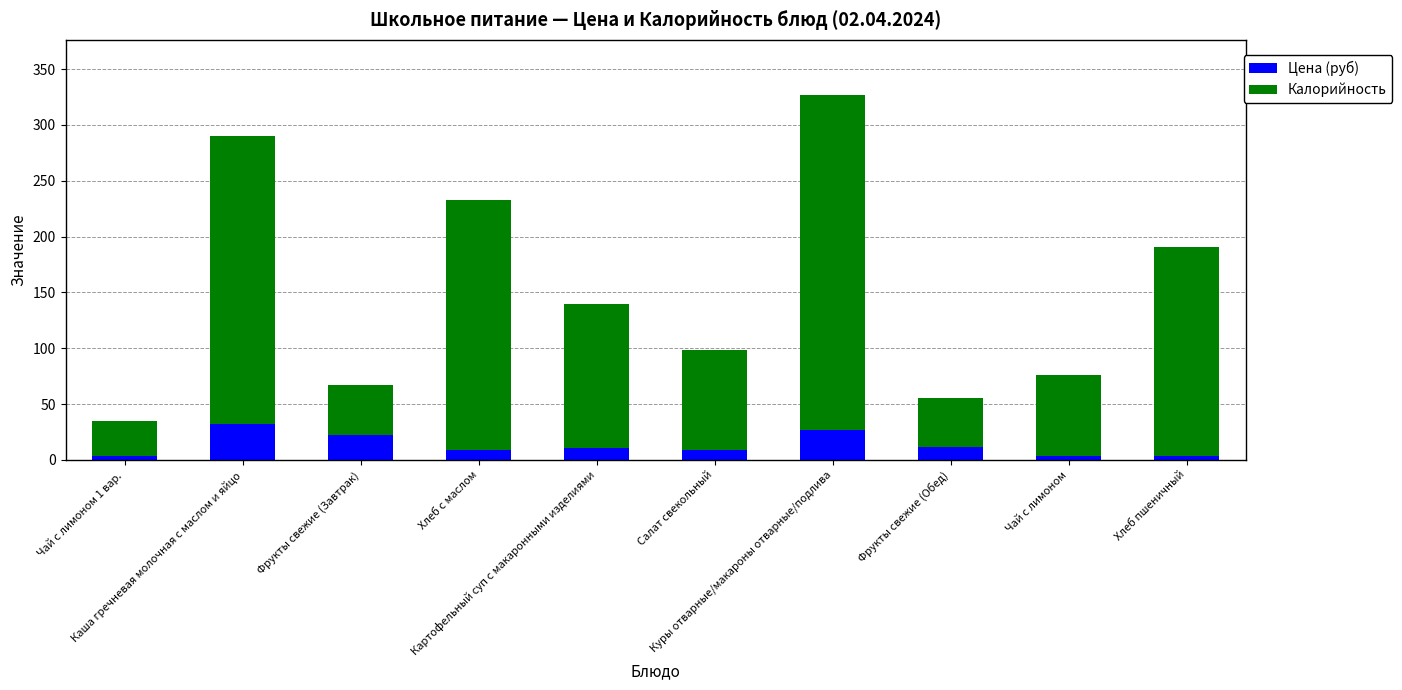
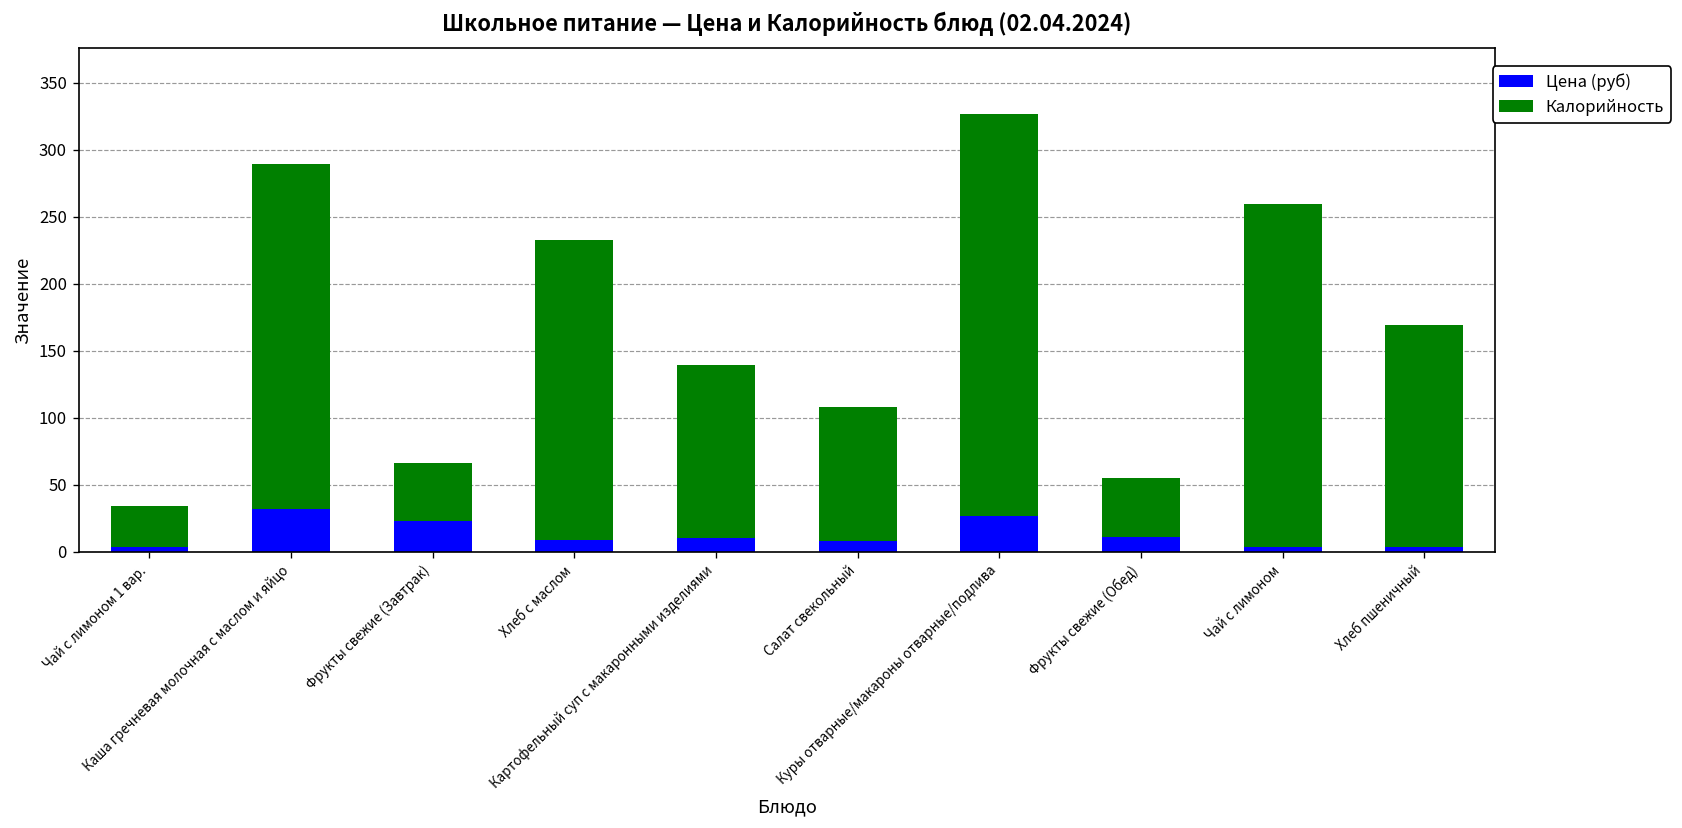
Калорийность, Салат свекольный: 90 -> 100
Калорийность, Чай с лимоном: 72 -> 256
Калорийность, Хлеб пшеничный: 187 -> 166
